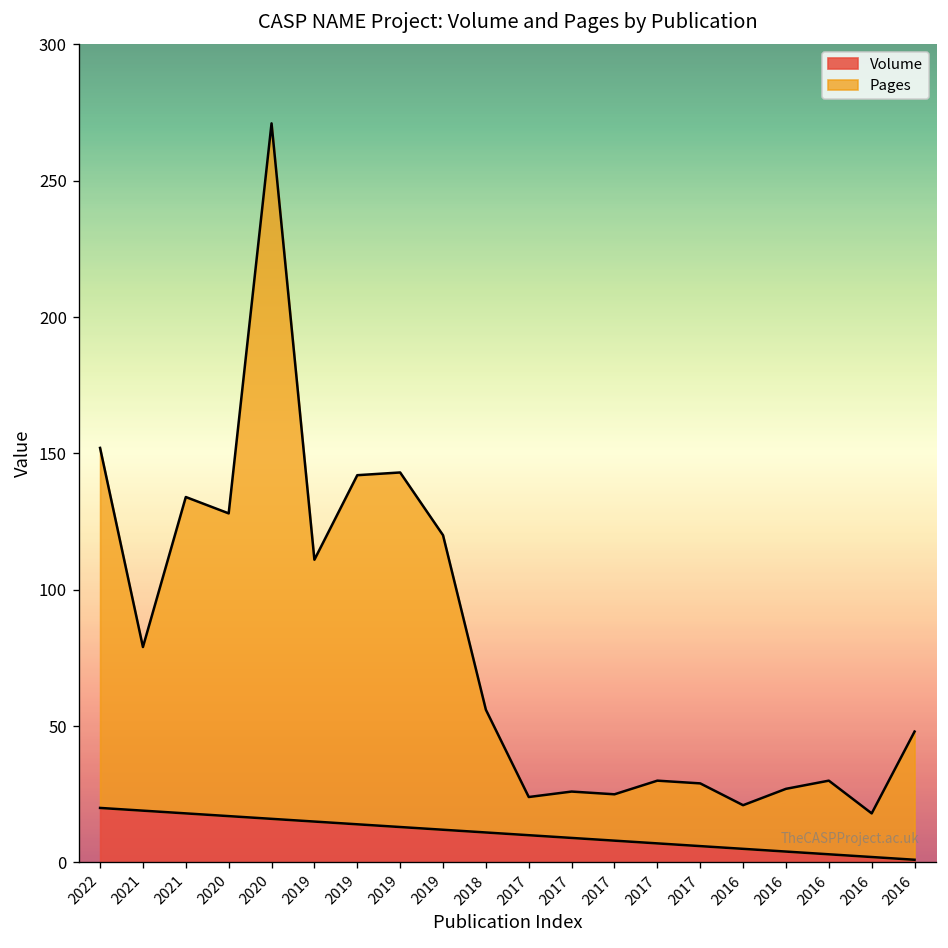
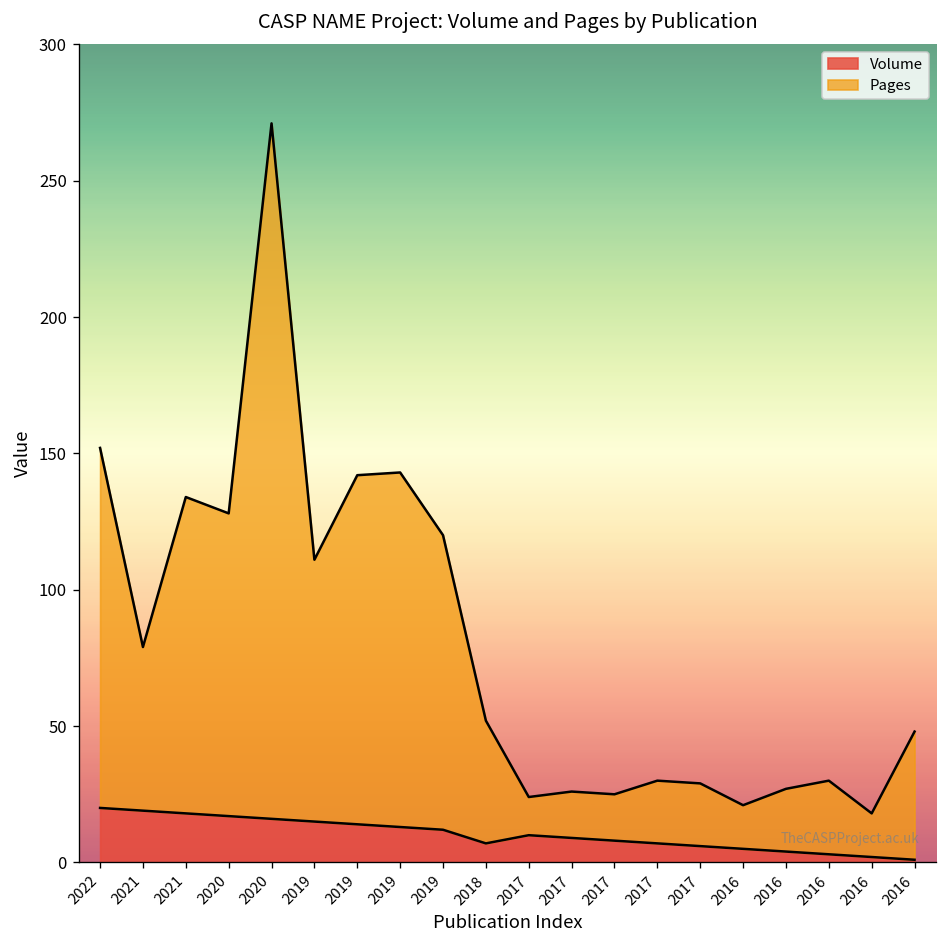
Volume, 2018: 11 -> 7
